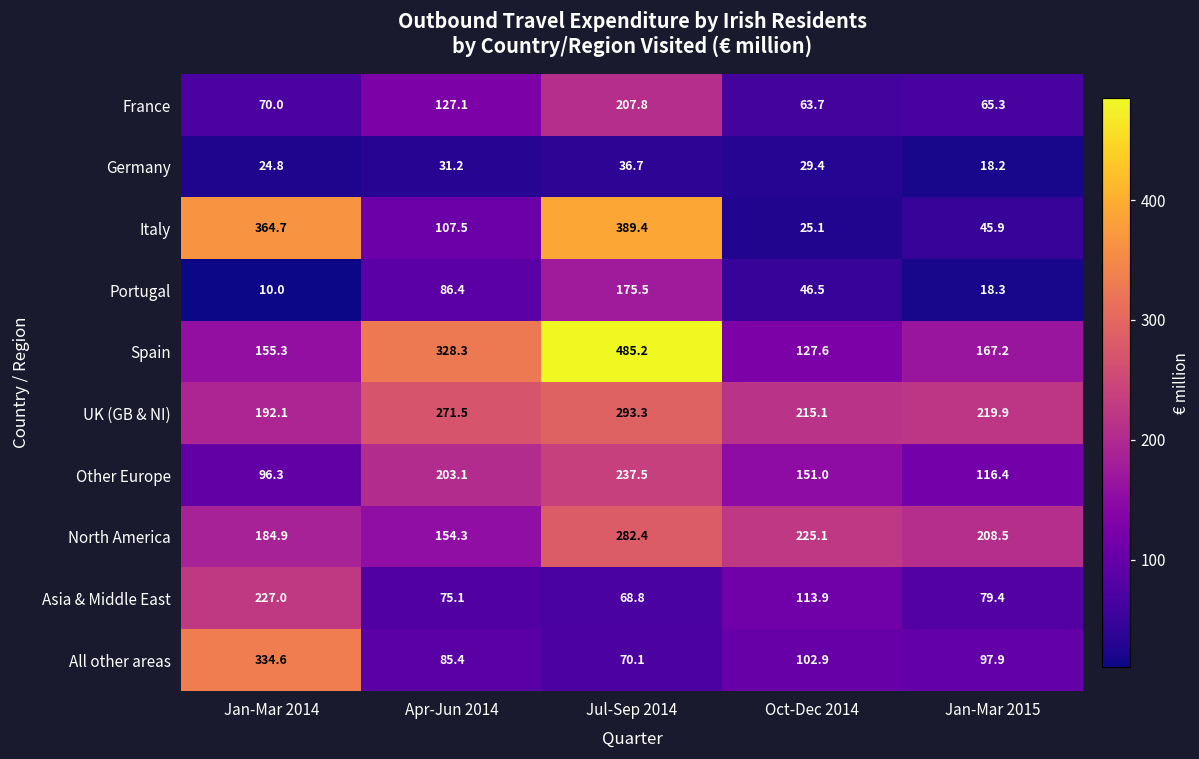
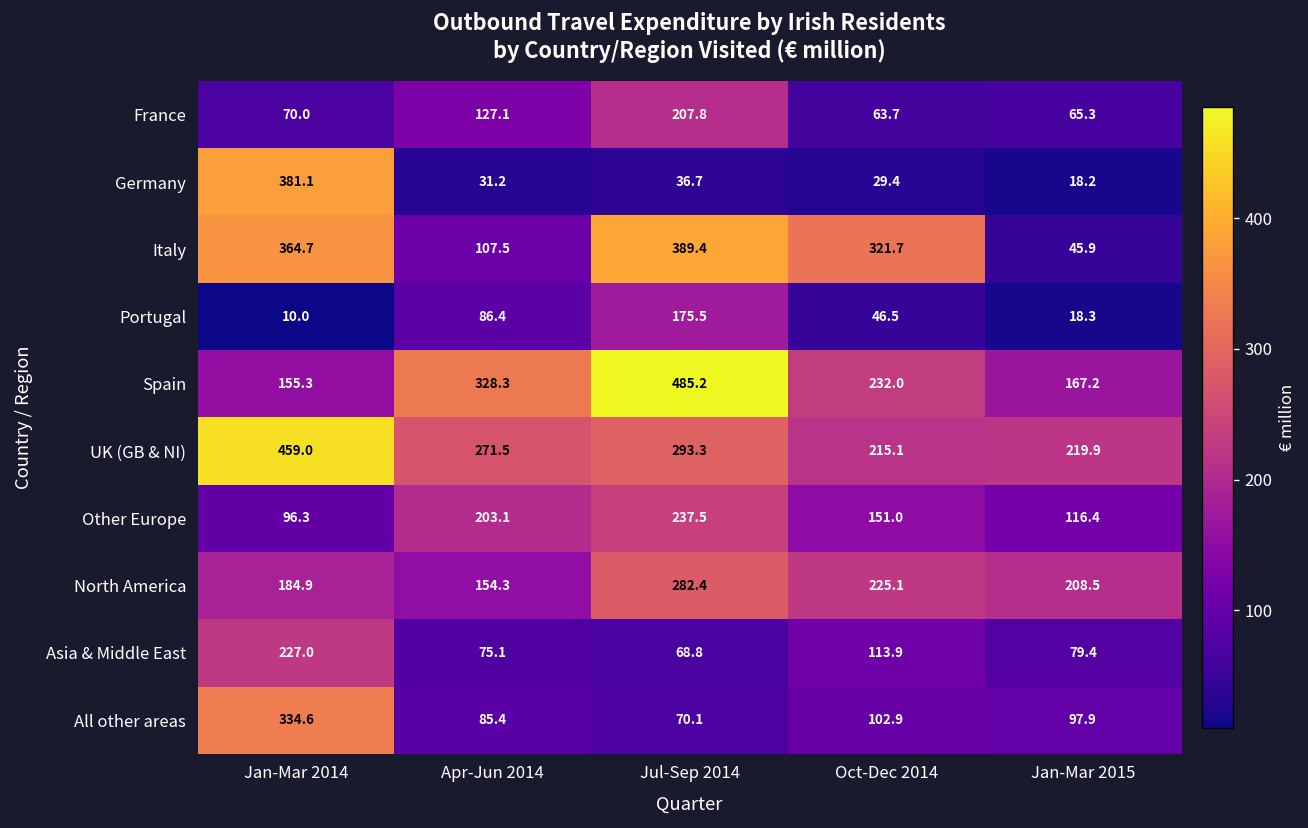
Germany, Jan-Mar 2014: 24.8 -> 381.1
Italy, Oct-Dec 2014: 25.1 -> 321.7
Spain, Oct-Dec 2014: 127.6 -> 232.0
UK (GB & NI), Jan-Mar 2014: 192.1 -> 459.0
